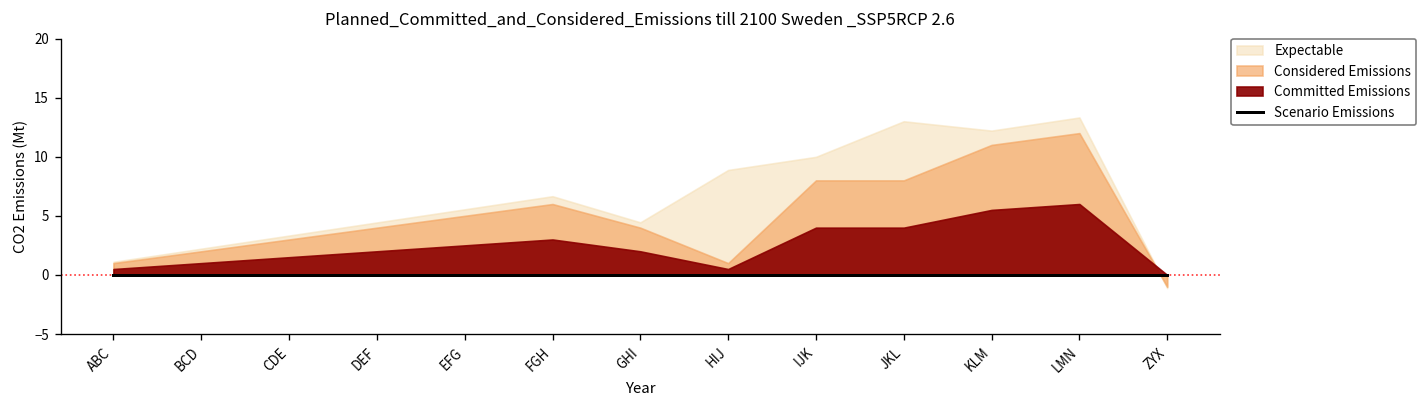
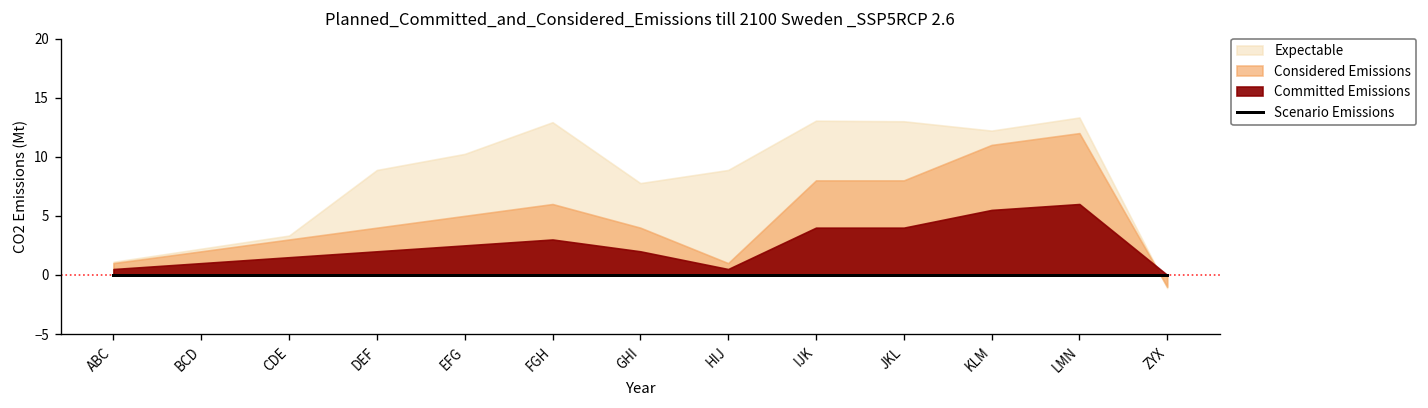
Expectable, DEF: 4 -> 9
Expectable, EFG: 6 -> 10
Expectable, FGH: 7 -> 13
Expectable, GHI: 4 -> 8
Expectable, IJK: 10 -> 13
